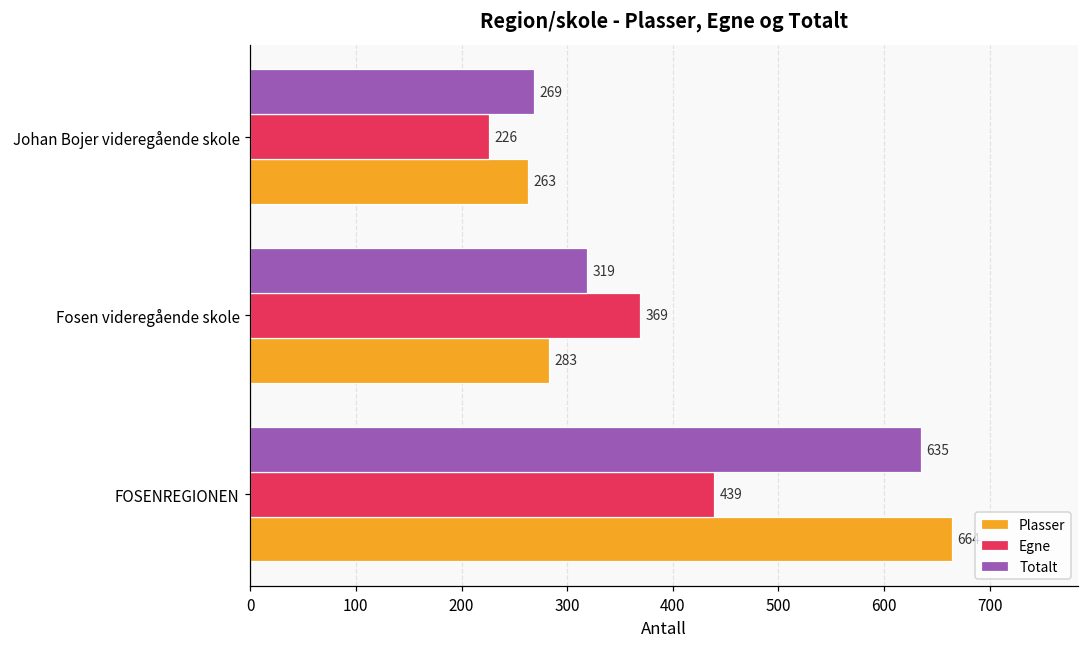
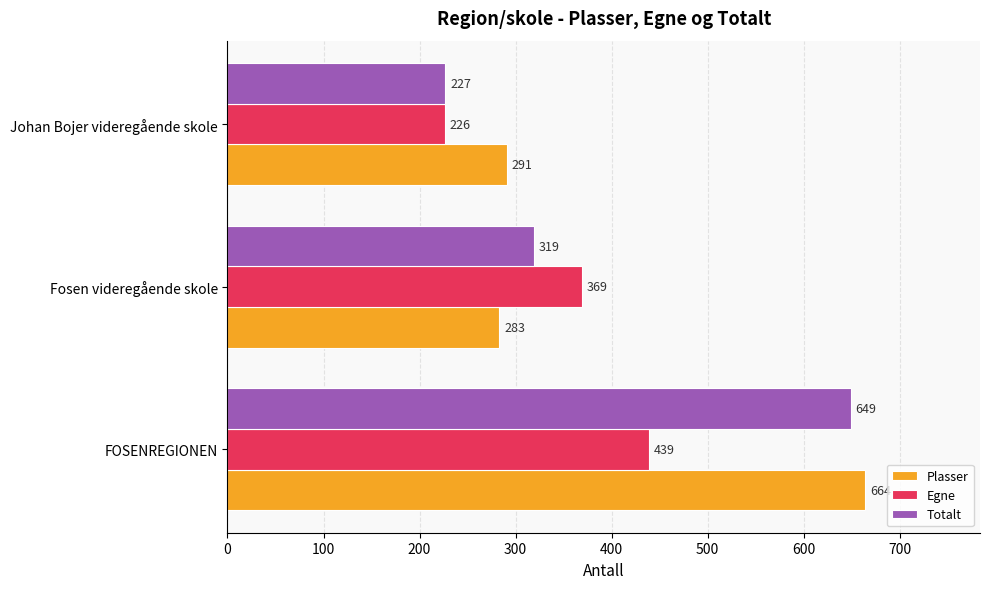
Totalt, Johan Bojer videregående skole: 269 -> 227
Plasser, Johan Bojer videregående skole: 263 -> 291
Totalt, FOSENREGIONEN: 635 -> 649
